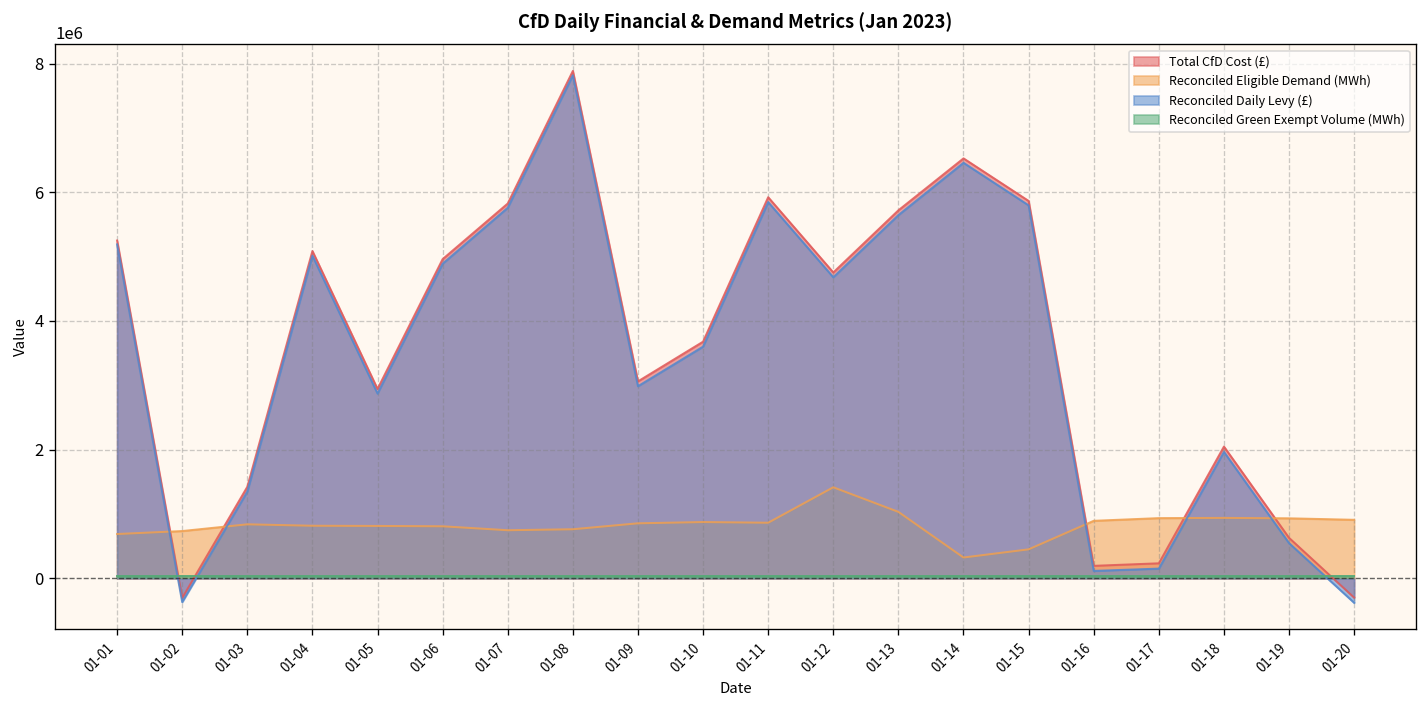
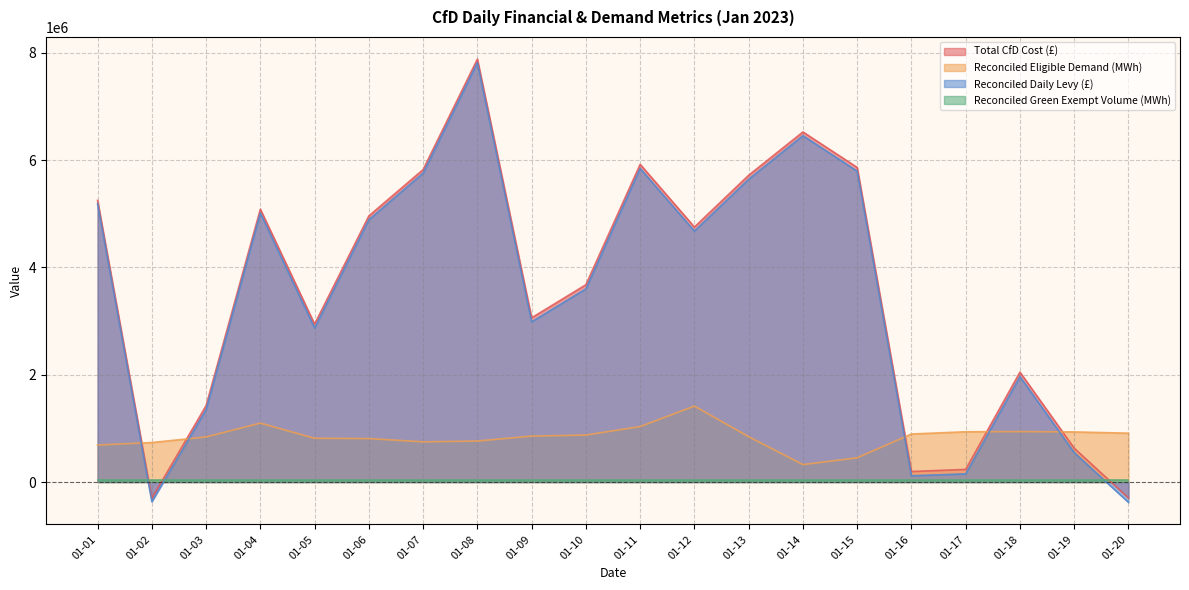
Reconciled Eligible Demand (MWh), 01-04: 800000 -> 1100000
Reconciled Eligible Demand (MWh), 01-11: 900000 -> 1000000
Reconciled Eligible Demand (MWh), 01-13: 1000000 -> 800000
